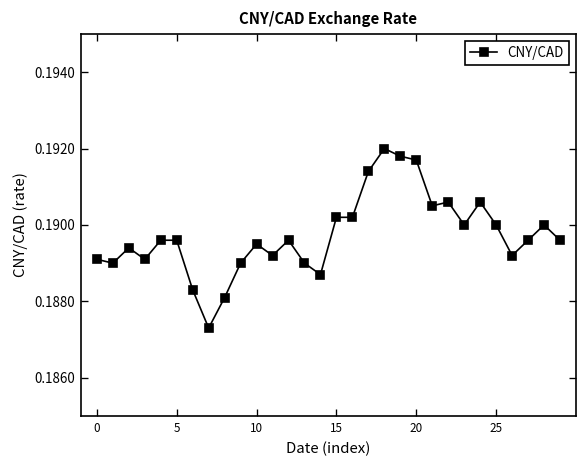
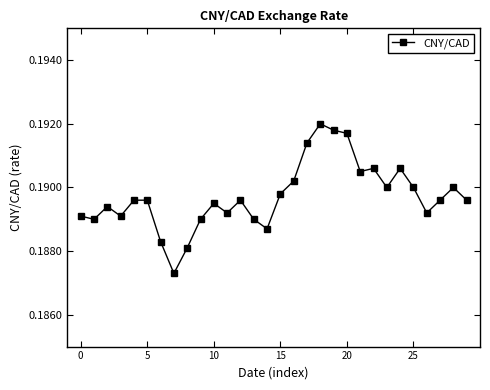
15: 0.1902 -> 0.1898
